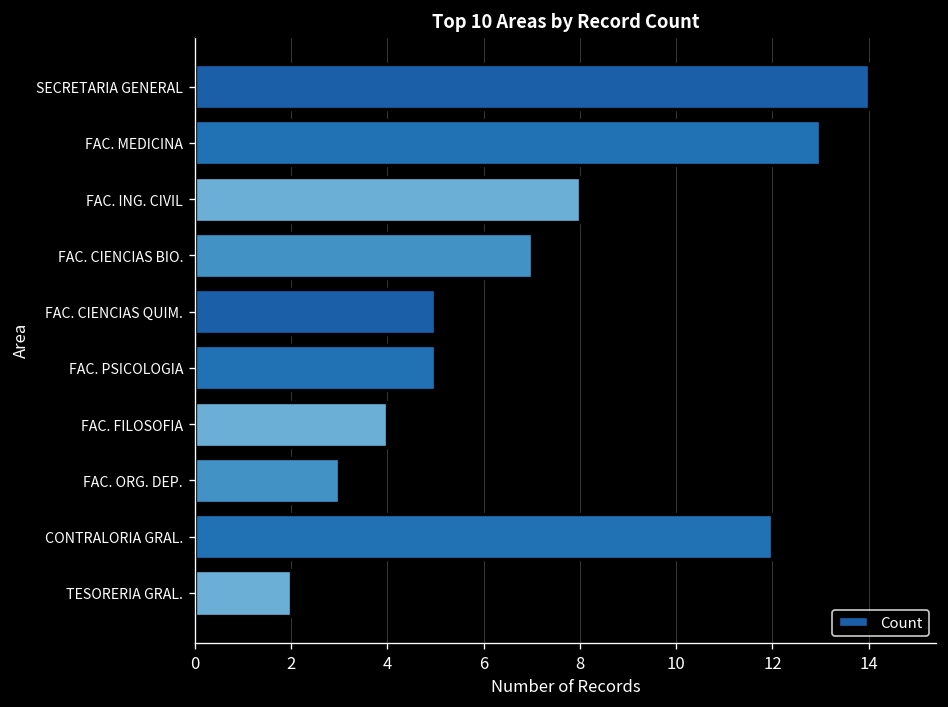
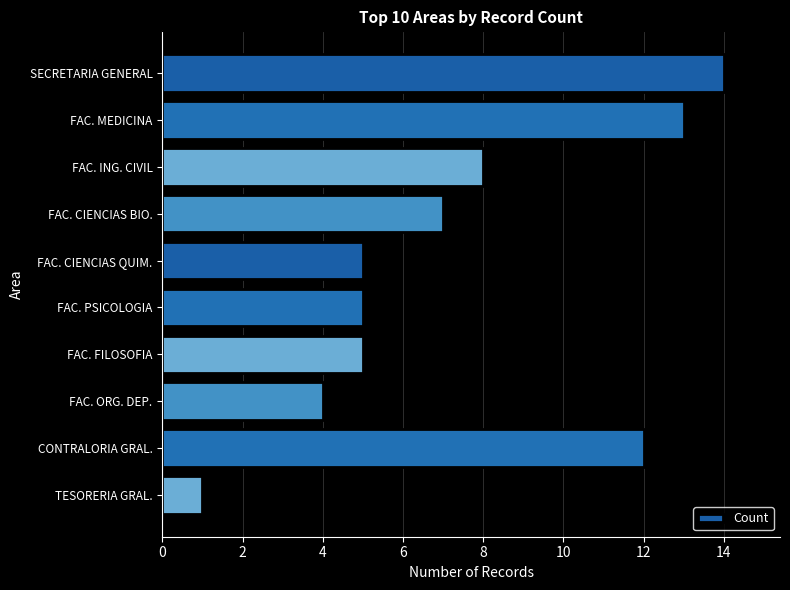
FAC. FILOSOFIA: 4 -> 5
FAC. ORG. DEP.: 3 -> 4
TESORERIA GRAL.: 2 -> 1
